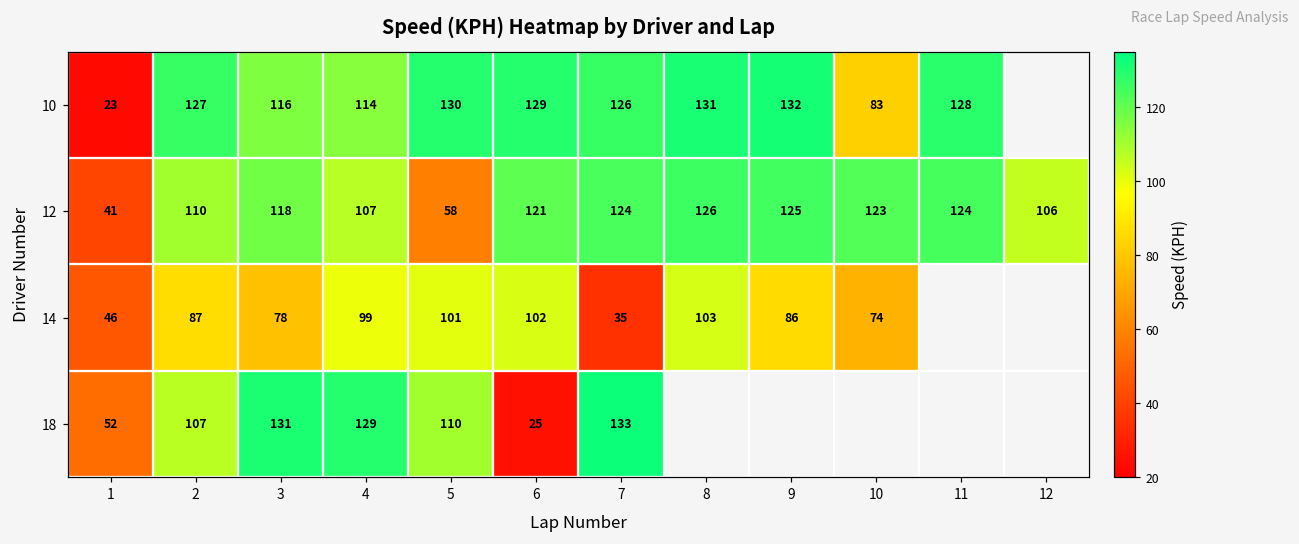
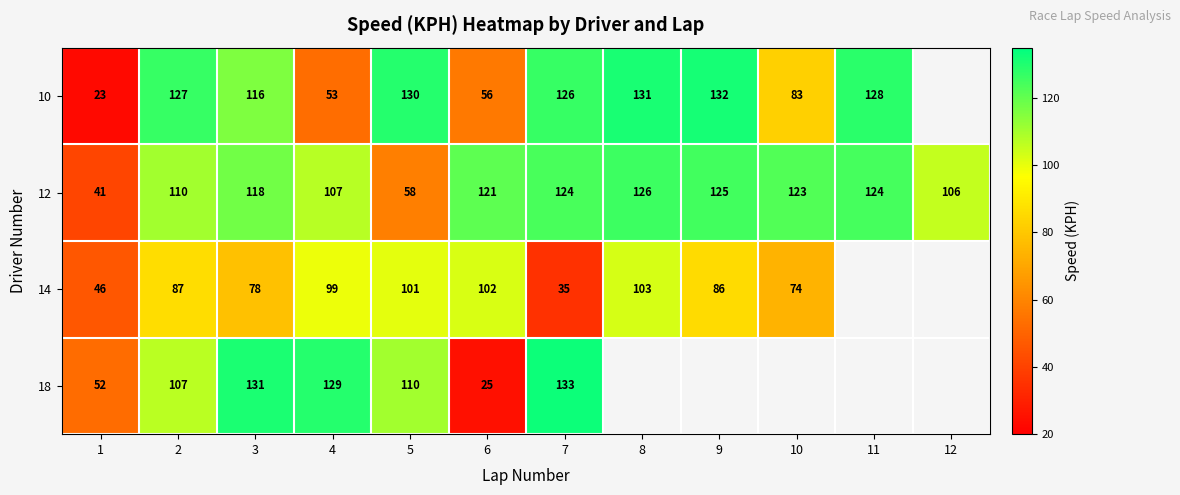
10, 4: 114 -> 53
10, 6: 129 -> 56
